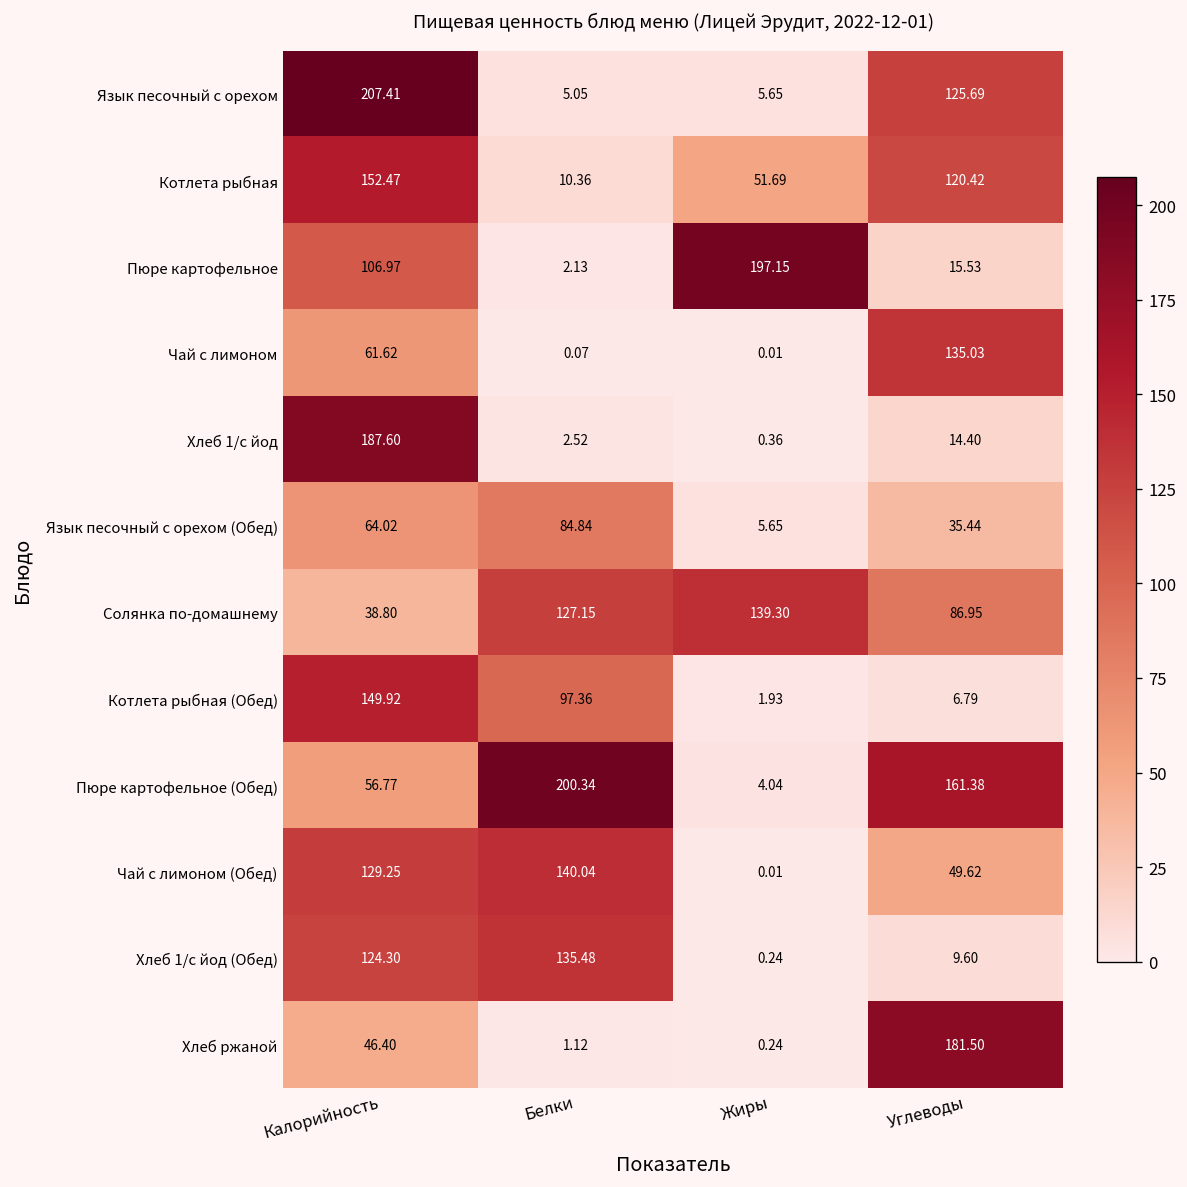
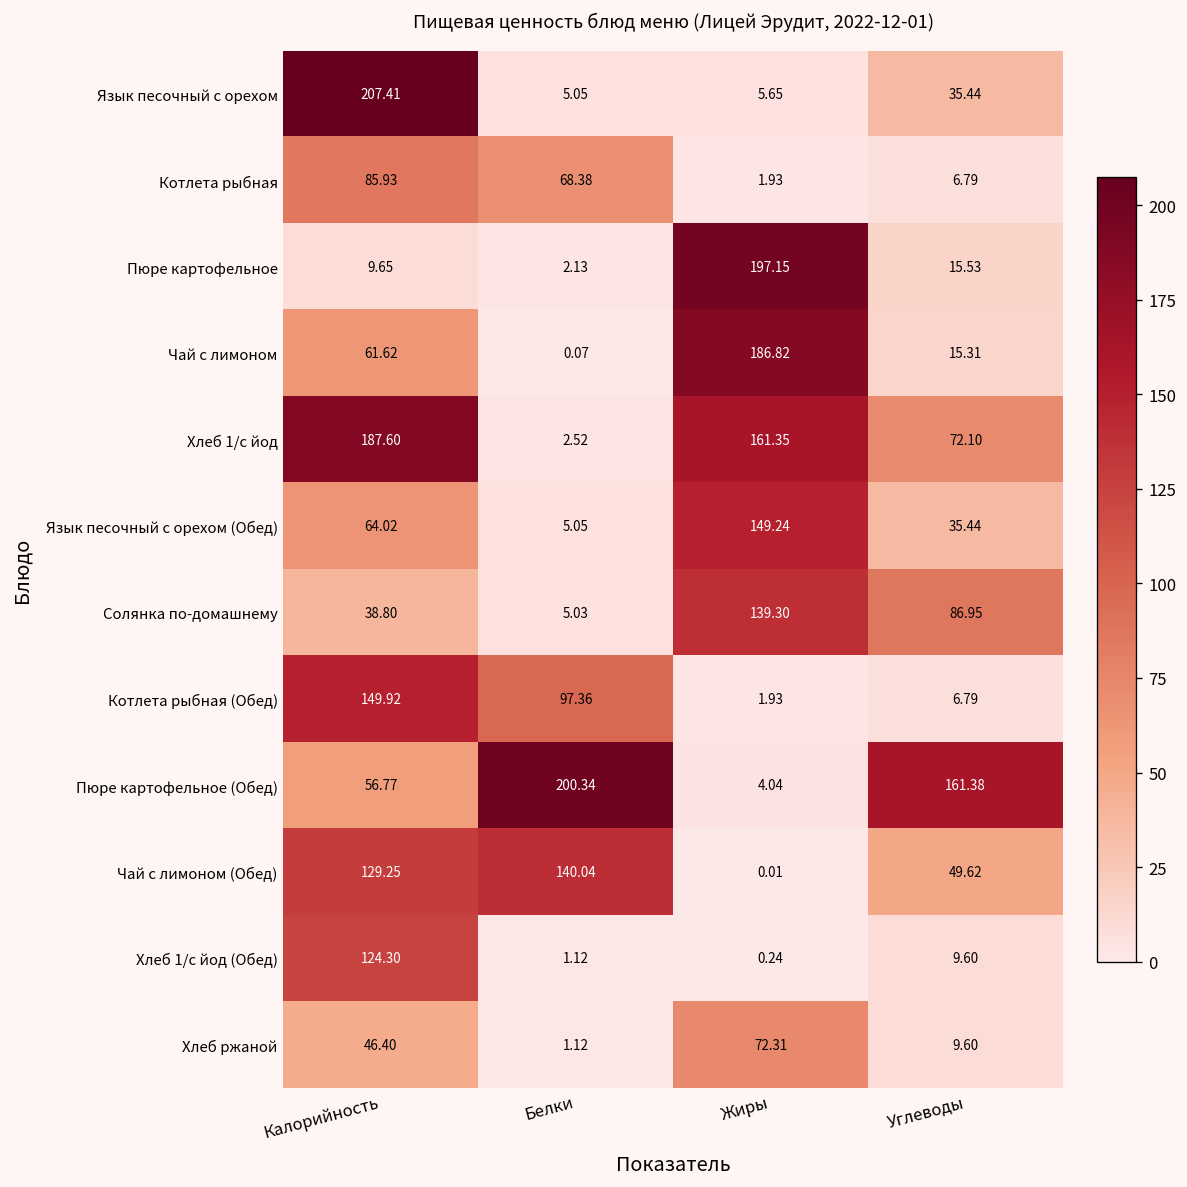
Язык песочный с орехом, Углеводы: 125.69 -> 35.44
Котлета рыбная, Калорийность: 152.47 -> 85.93
Котлета рыбная, Белки: 10.36 -> 68.38
Котлета рыбная, Жиры: 51.69 -> 1.93
Котлета рыбная, Углеводы: 120.42 -> 6.79
Пюре картофельное, Калорийность: 106.97 -> 9.65
Чай с лимоном, Жиры: 0.01 -> 186.82
Чай с лимоном, Углеводы: 135.03 -> 15.31
Хлеб 1/с йод, Жиры: 0.36 -> 161.35
Хлеб 1/с йод, Углеводы: 14.40 -> 72.10
Язык песочный с орехом (Обед), Белки: 84.84 -> 5.05
Язык песочный с орехом (Обед), Жиры: 5.65 -> 149.24
Солянка по-домашнему, Белки: 127.15 -> 5.03
Хлеб 1/с йод (Обед), Белки: 135.48 -> 1.12
Хлеб ржаной, Жиры: 0.24 -> 72.31
Хлеб ржаной, Углеводы: 181.50 -> 9.60
